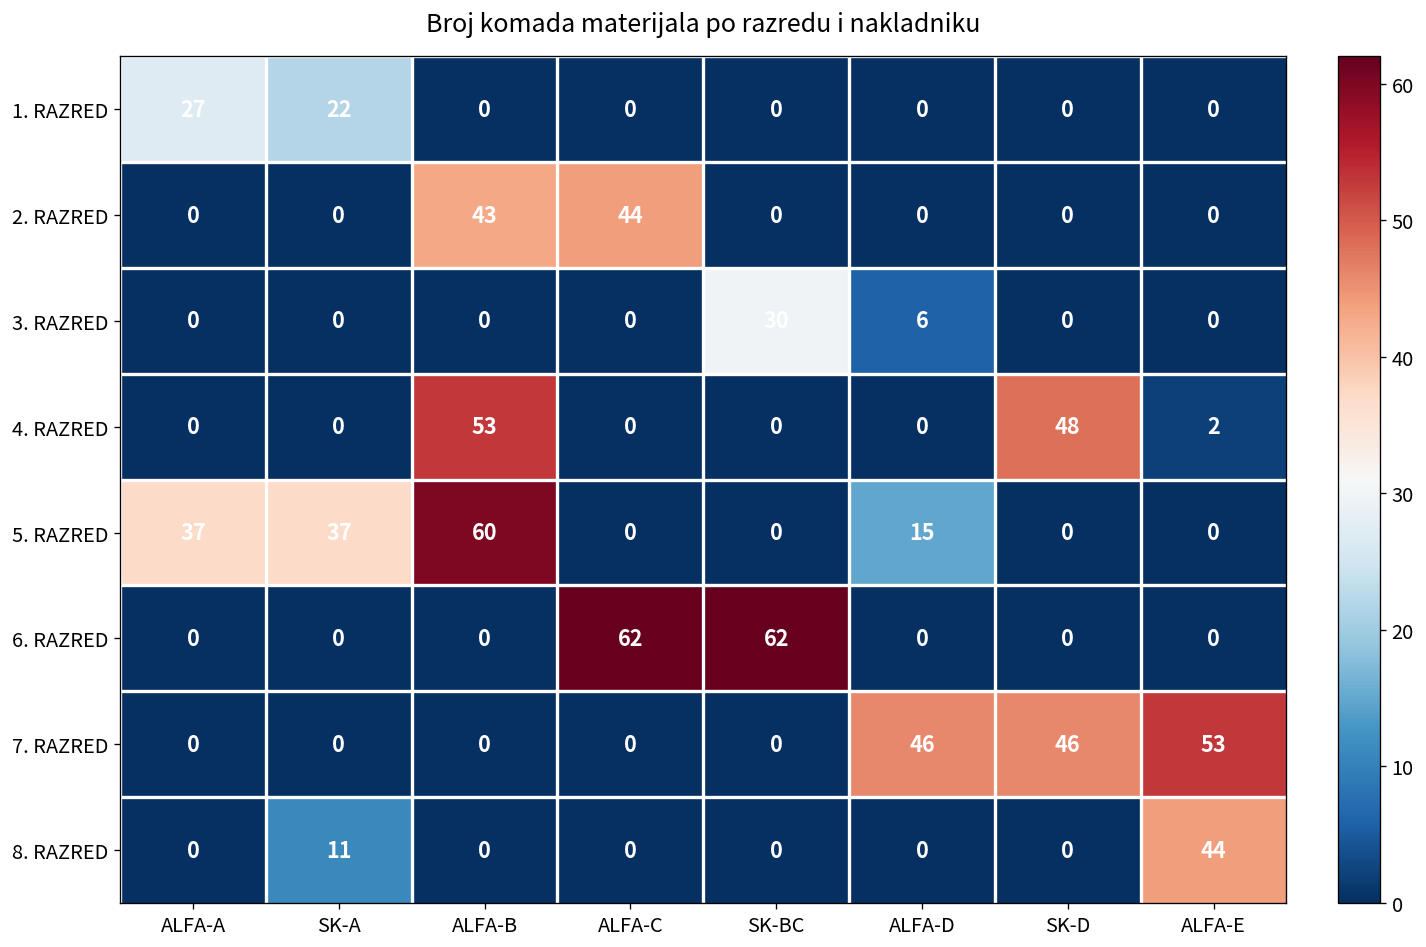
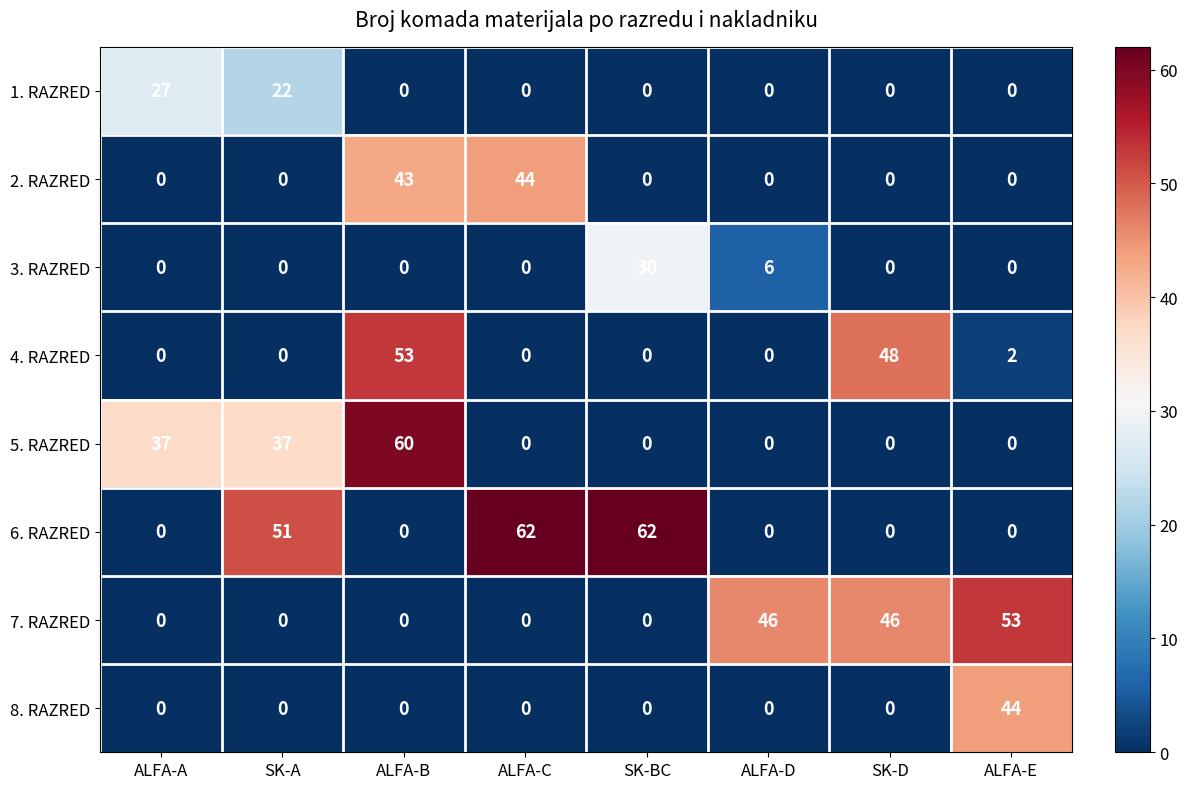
5. RAZRED, ALFA-D: 15 -> 0
6. RAZRED, SK-A: 0 -> 51
8. RAZRED, SK-A: 11 -> 0
